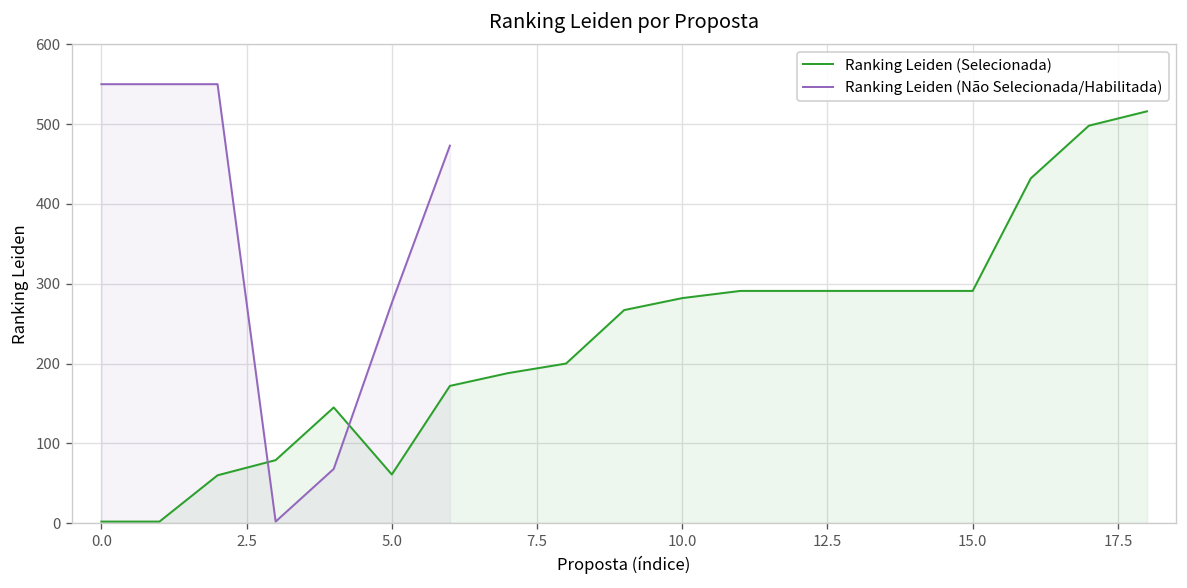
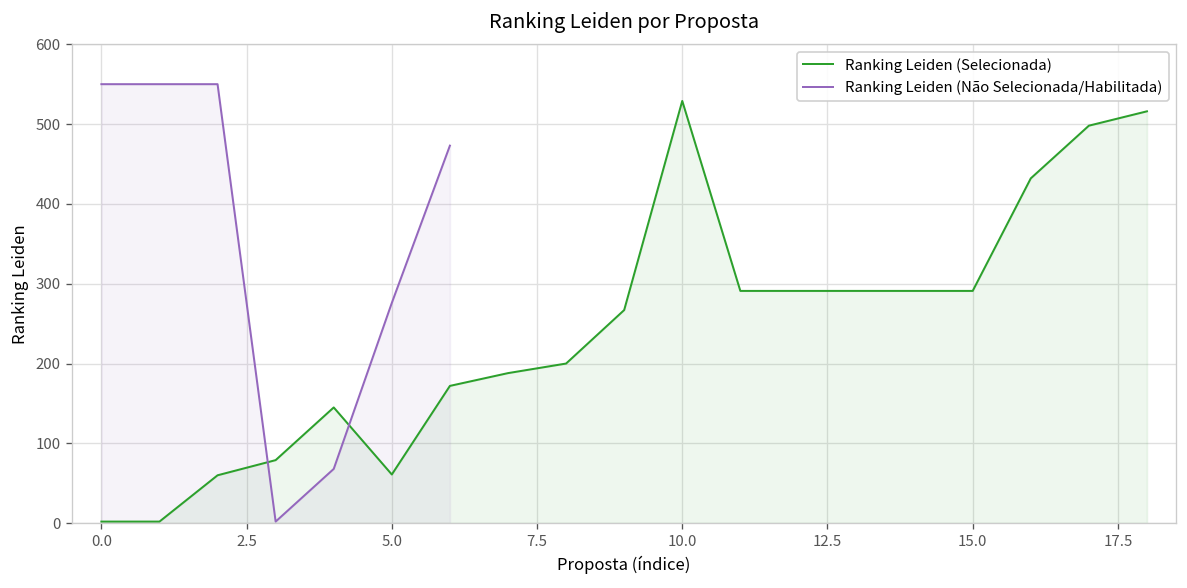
Ranking Leiden (Selecionada), 10.0: 280 -> 530
